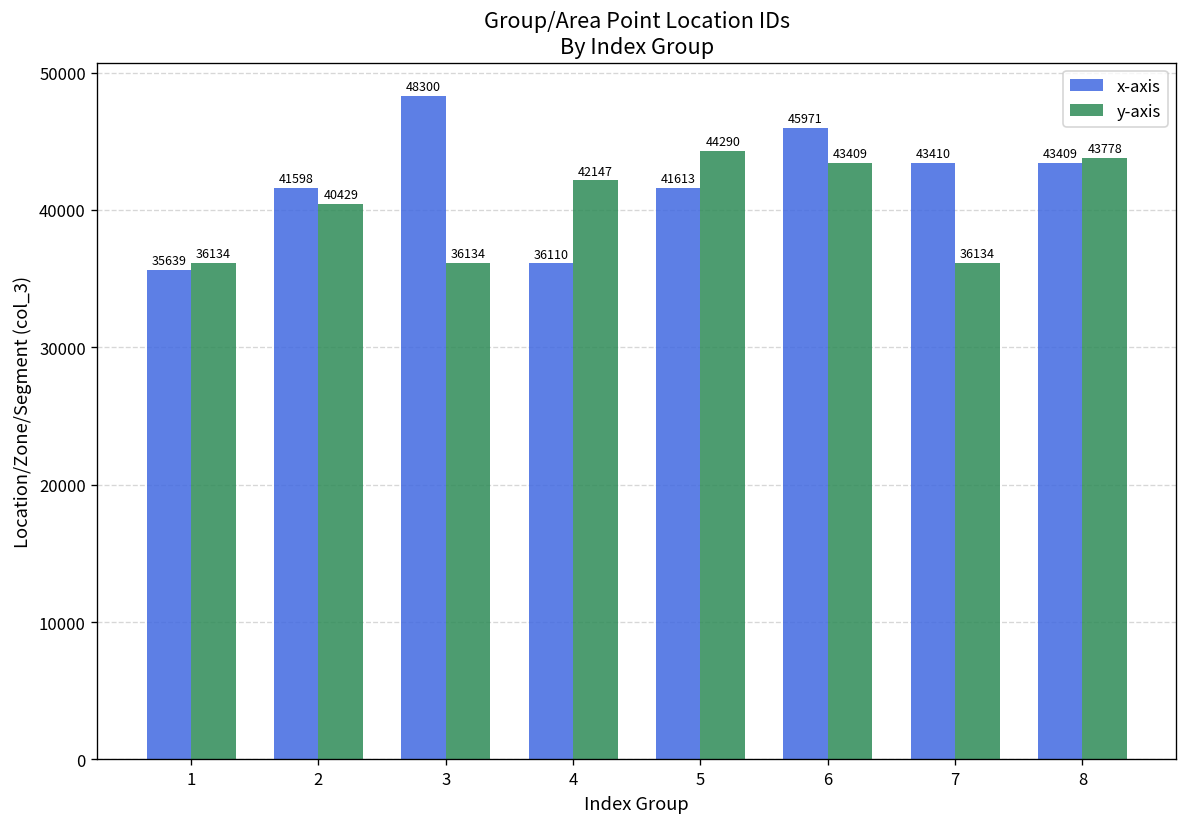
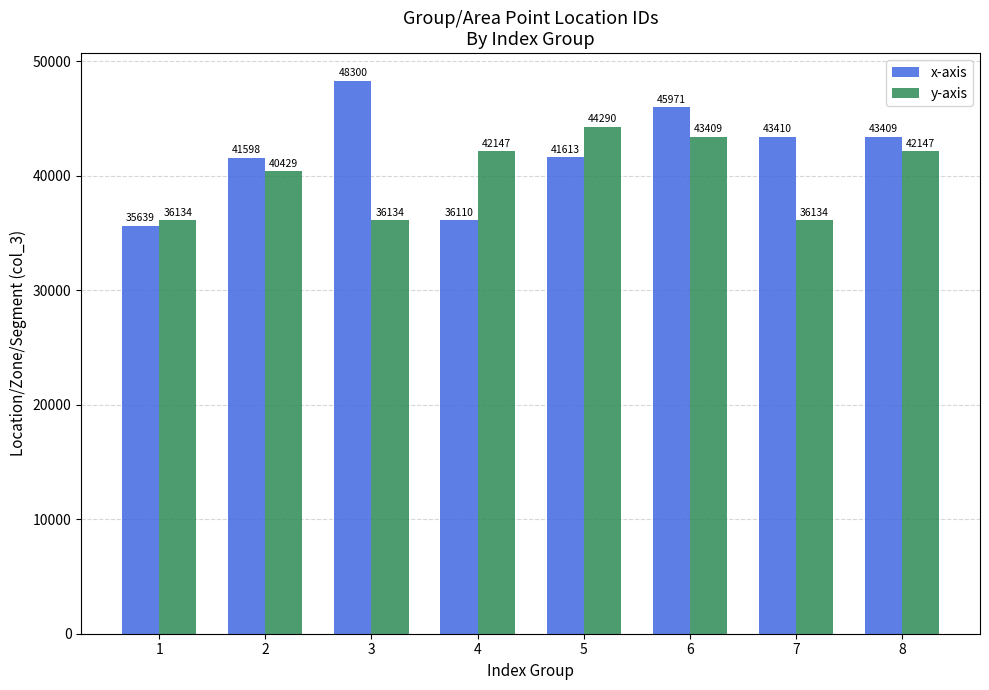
y-axis, 8: 43778 -> 42147
